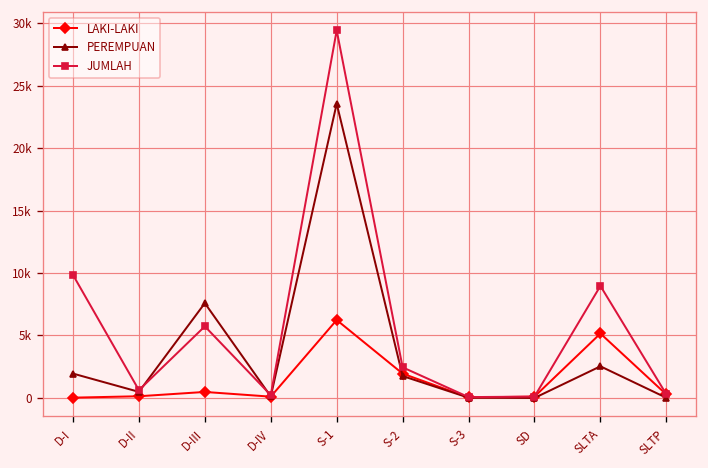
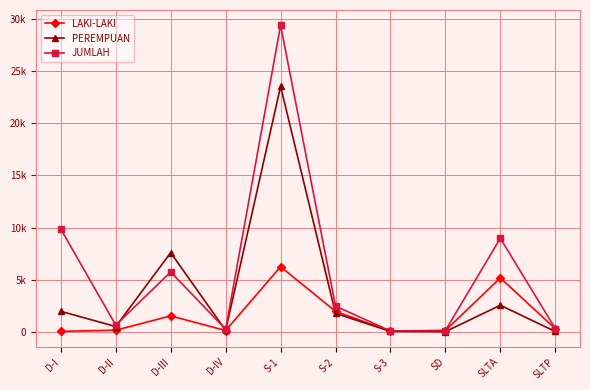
LAKI-LAKI, D-III: 500 -> 1500
